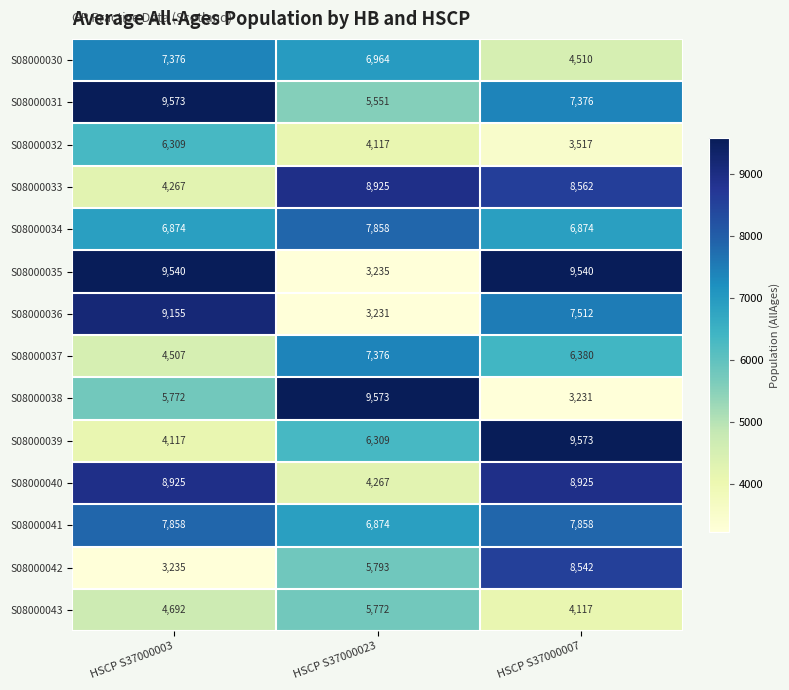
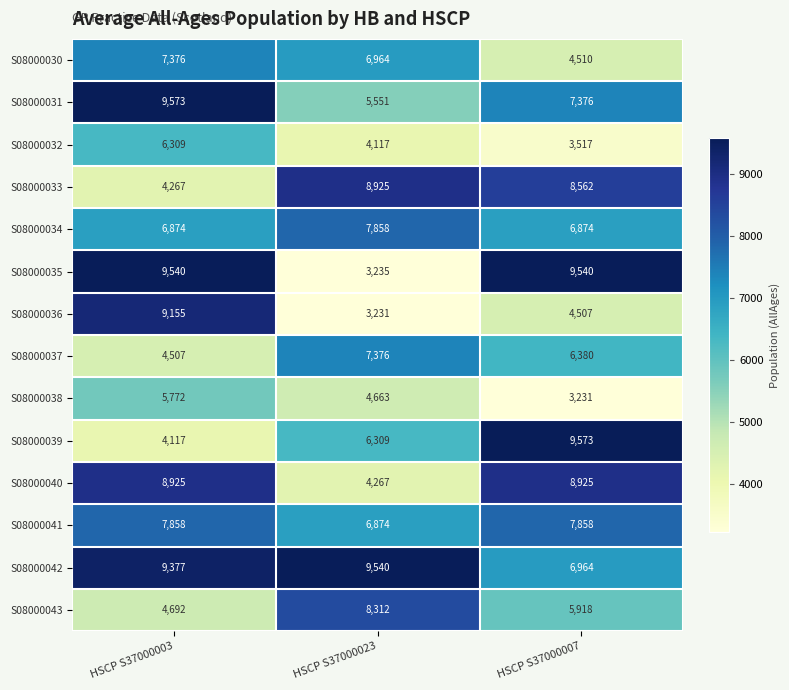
S08000036, HSCP S37000007: 7,512 -> 4,507
S08000038, HSCP S37000023: 9,573 -> 4,663
S08000042, HSCP S37000003: 3,235 -> 9,377
S08000042, HSCP S37000023: 5,793 -> 9,540
S08000042, HSCP S37000007: 8,542 -> 6,964
S08000043, HSCP S37000023: 5,772 -> 8,312
S08000043, HSCP S37000007: 4,117 -> 5,918
